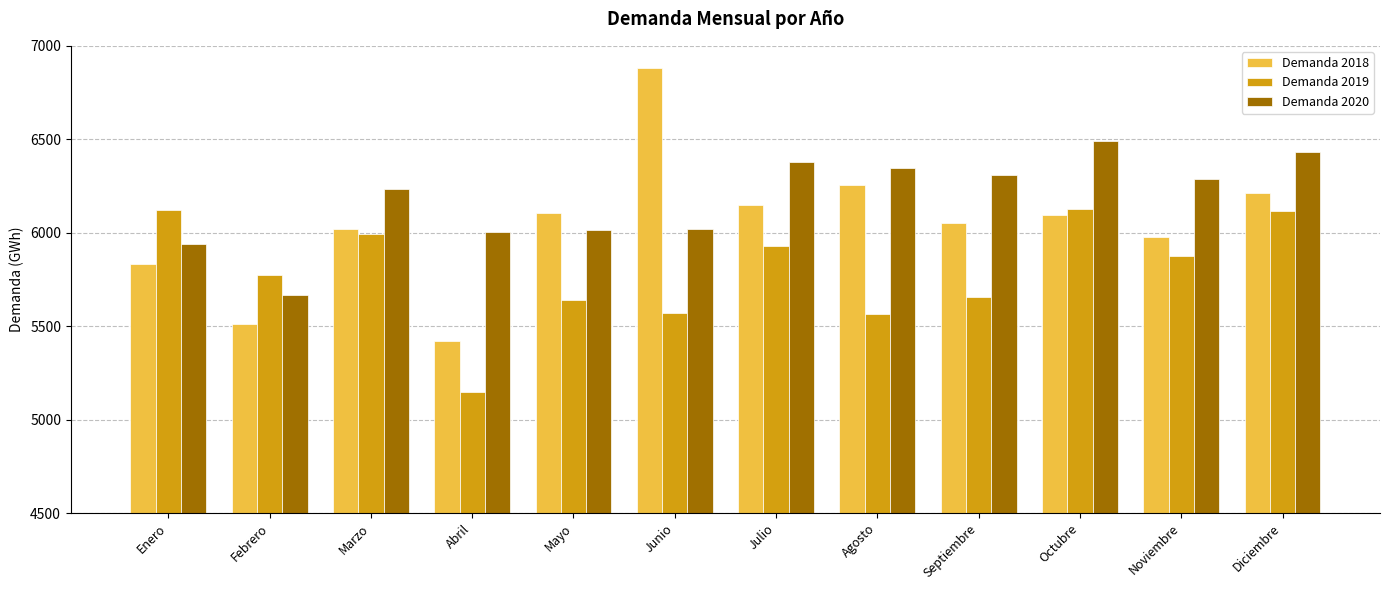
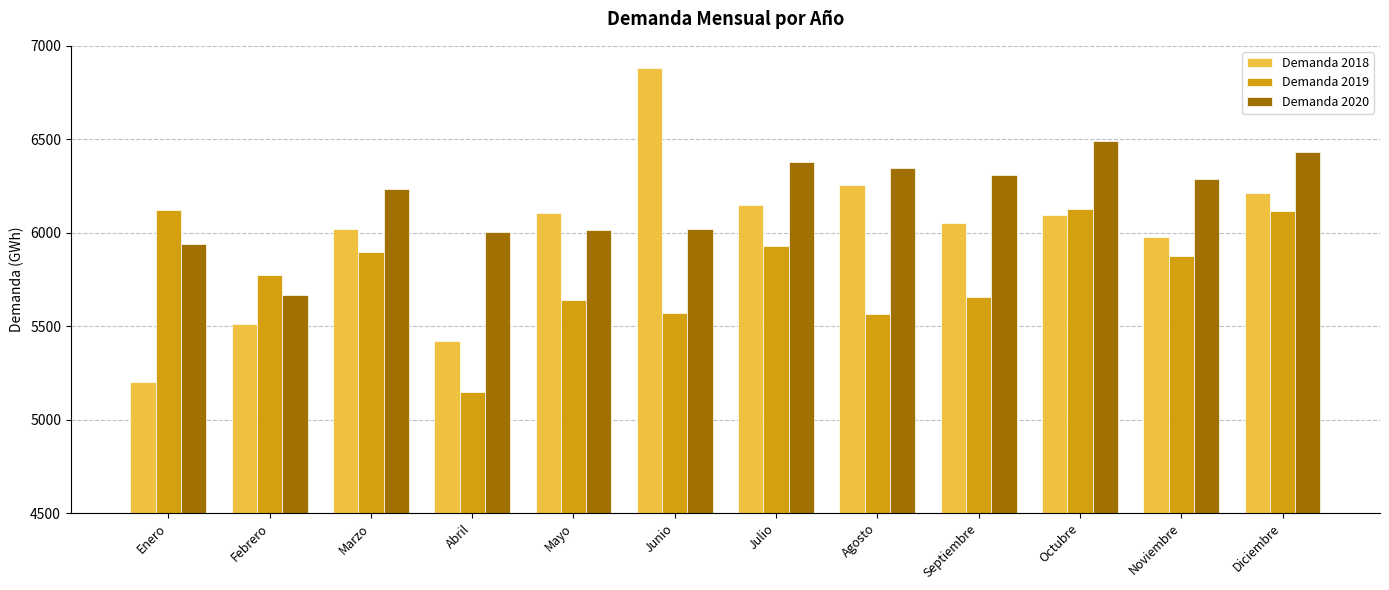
Demanda 2018, Enero: 5830 -> 5200
Demanda 2019, Marzo: 5990 -> 5890
